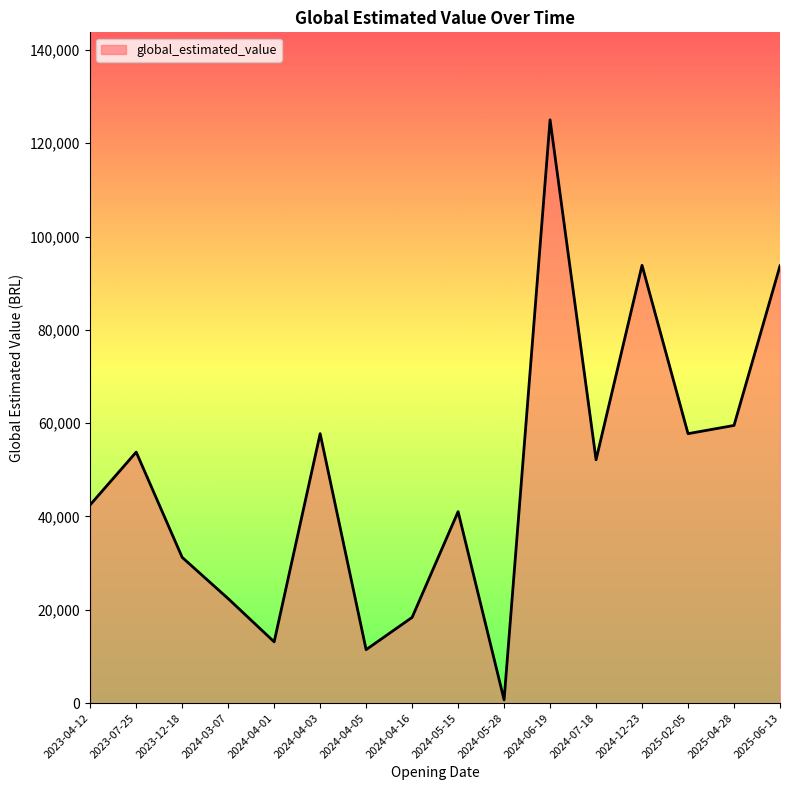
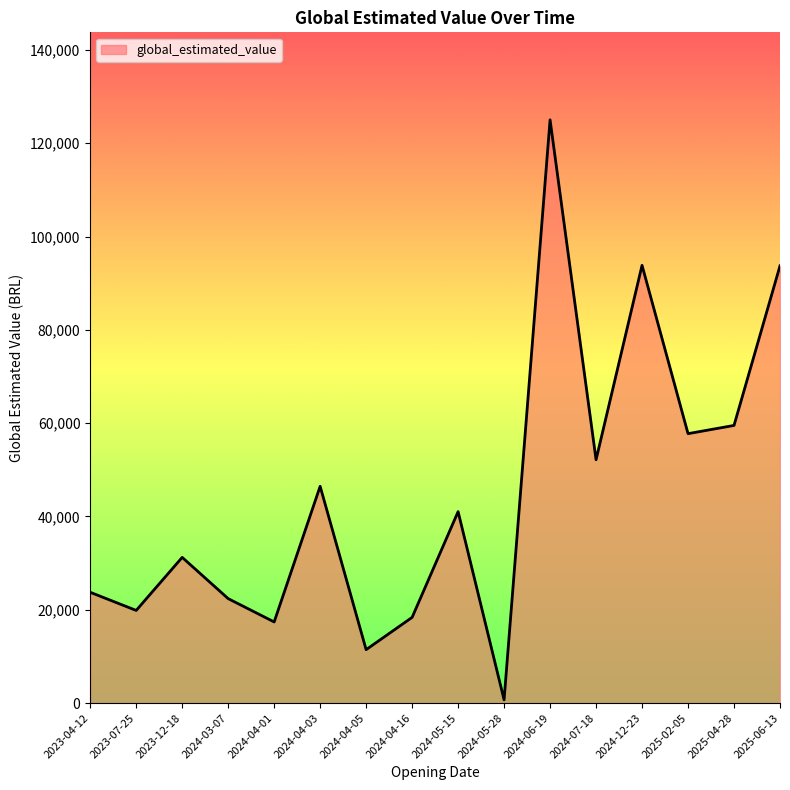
2023-04-12: 43,000 -> 24,000
2023-07-25: 54,000 -> 20,000
2024-04-01: 13,000 -> 17,000
2024-04-03: 58,000 -> 46,000
